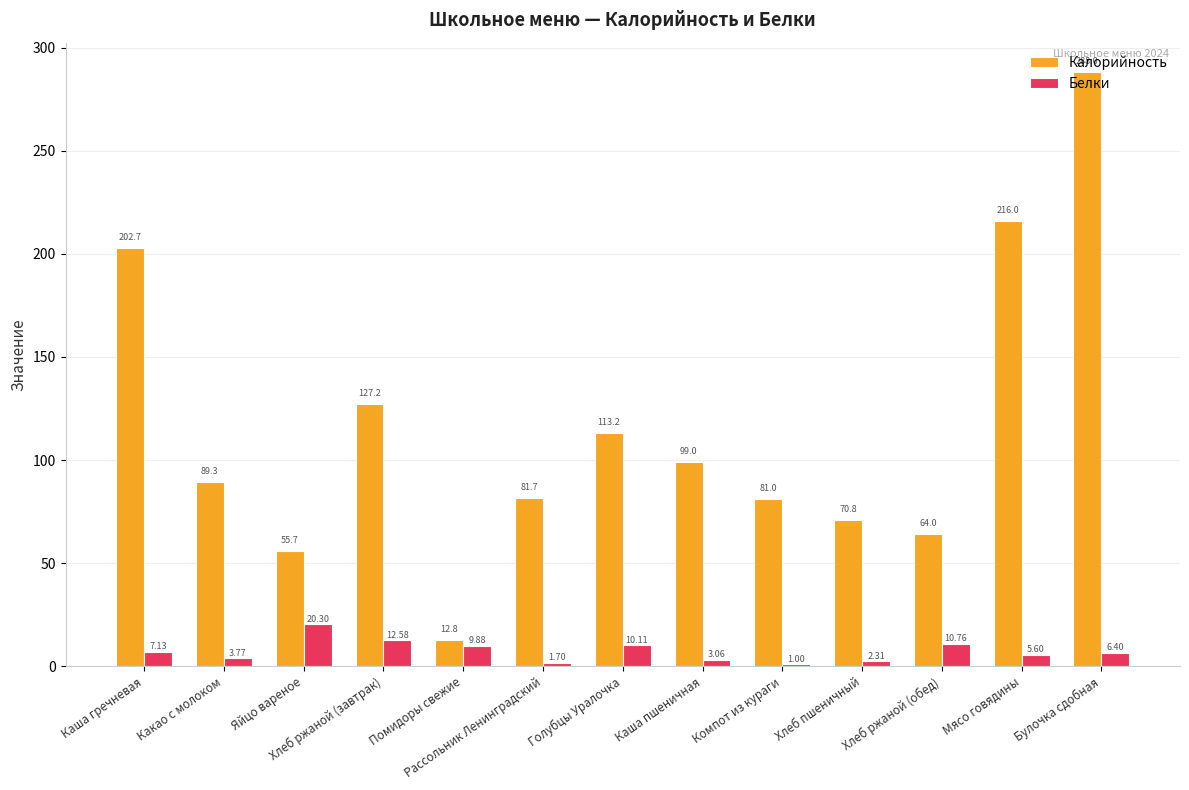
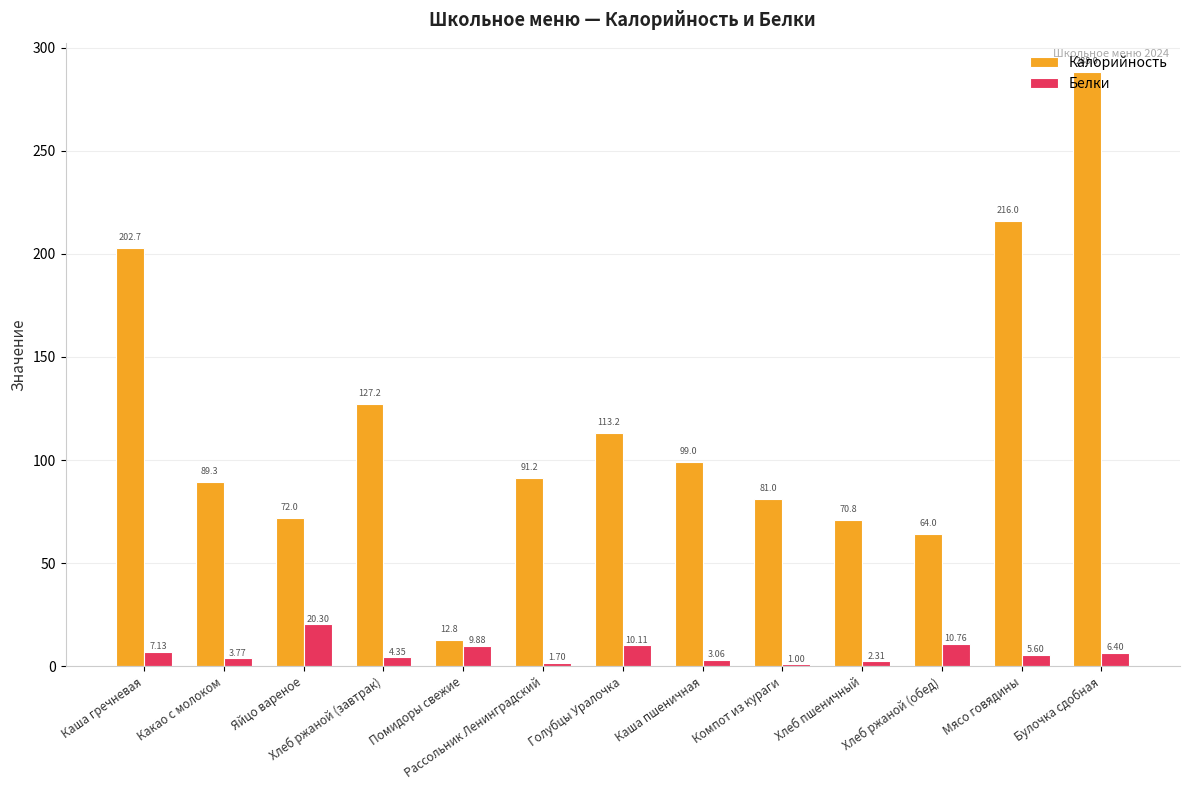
Калорийность, Яйцо вареное: 55.7 -> 72.0
Белки, Хлеб ржаной (завтрак): 12.58 -> 4.35
Калорийность, Рассольник Ленинградский: 81.7 -> 91.2
